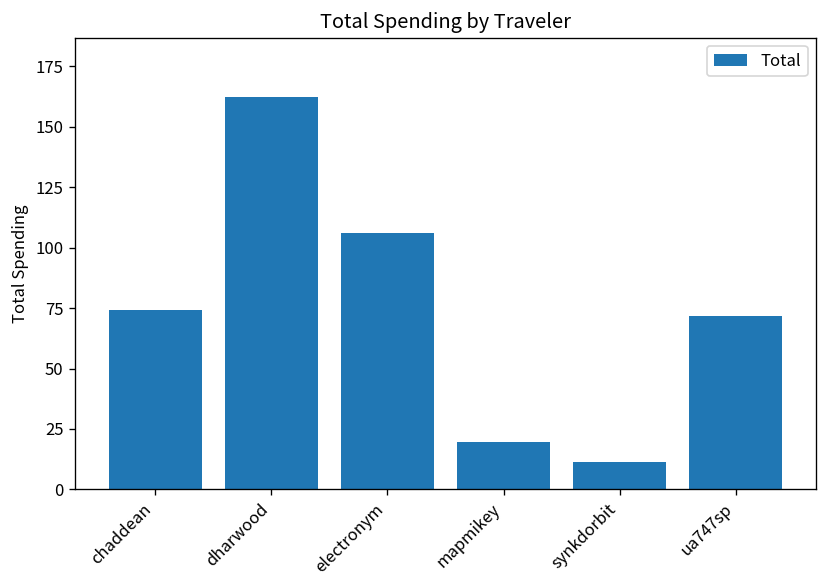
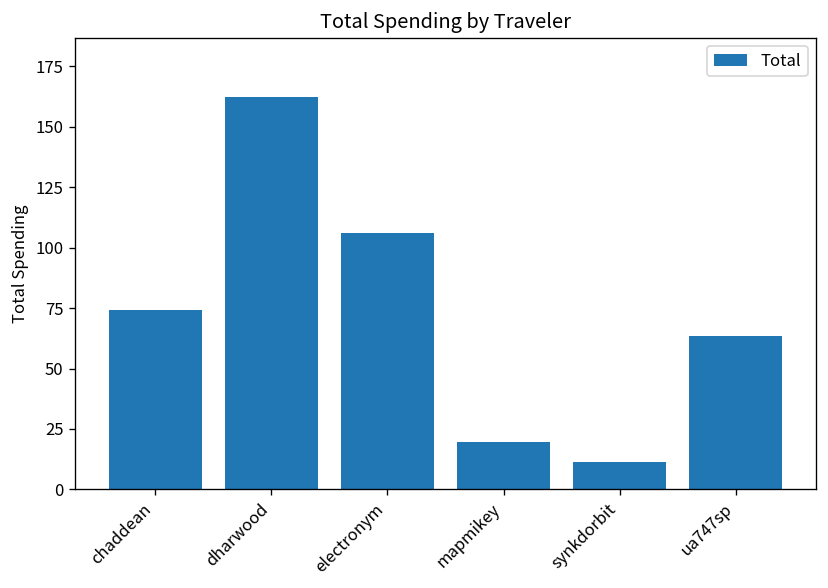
ua747sp: 72 -> 64
